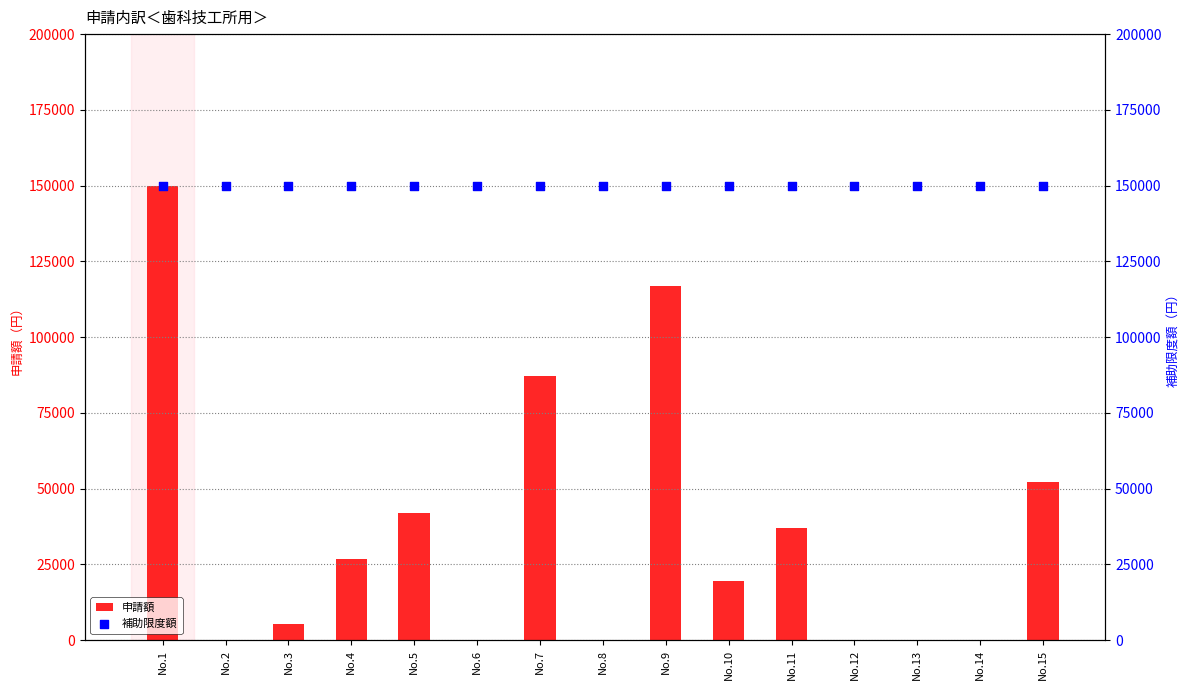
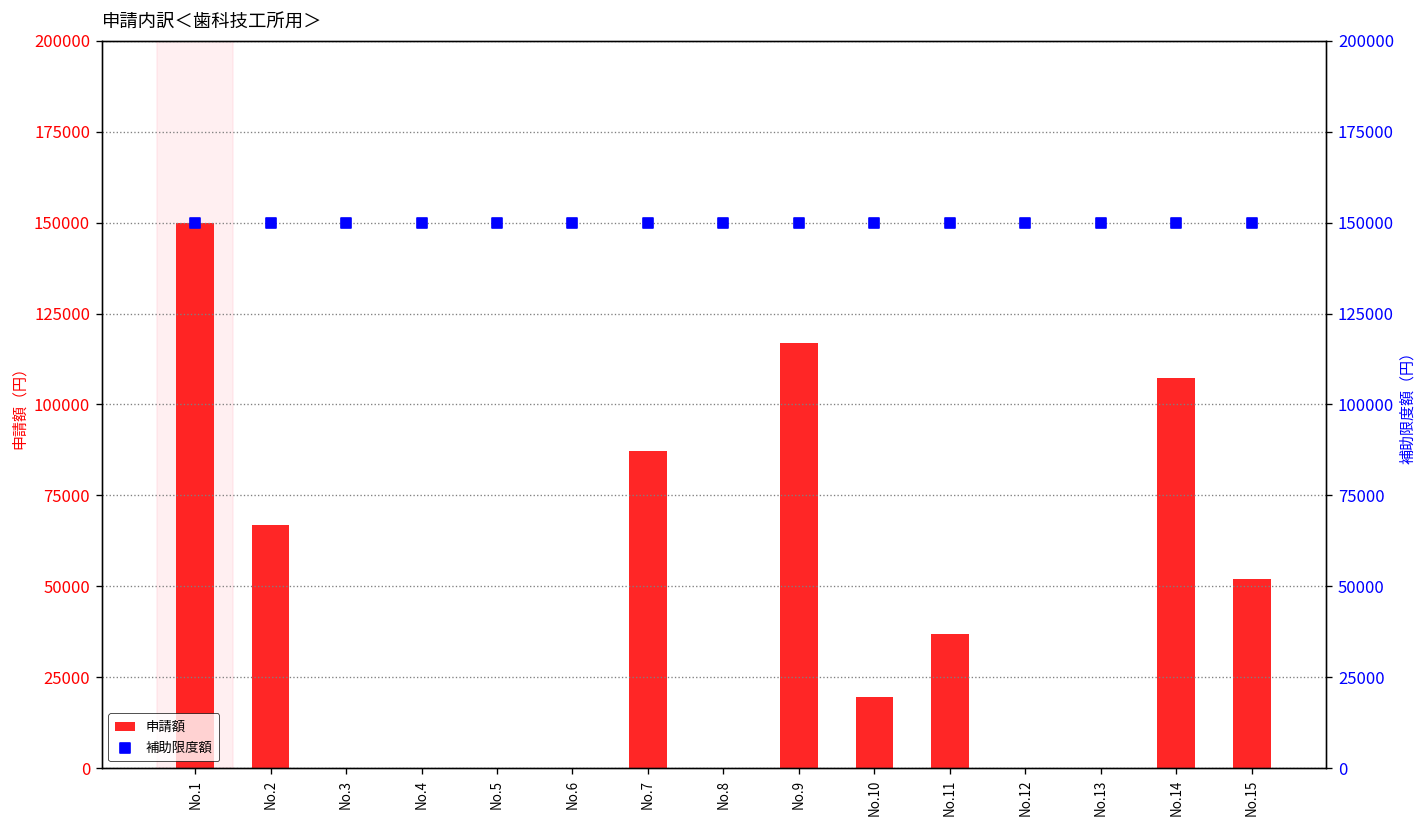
申請額, No.2: 0 -> 67000
申請額, No.3: 5000 -> 0
申請額, No.4: 27000 -> 0
申請額, No.5: 42000 -> 0
申請額, No.14: 0 -> 107000
